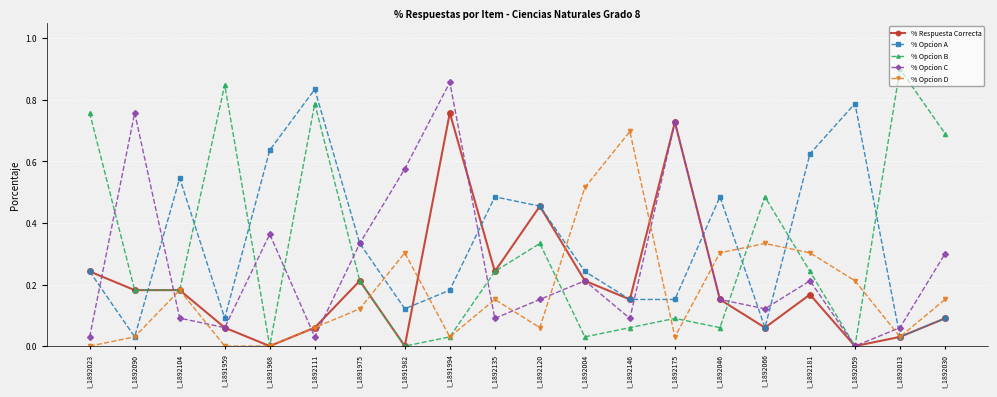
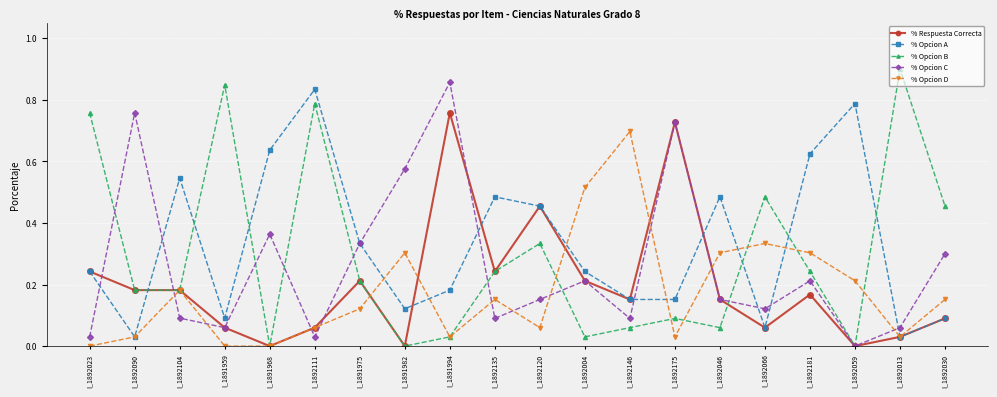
% Opcion B, I_1892030: 0.69 -> 0.45
